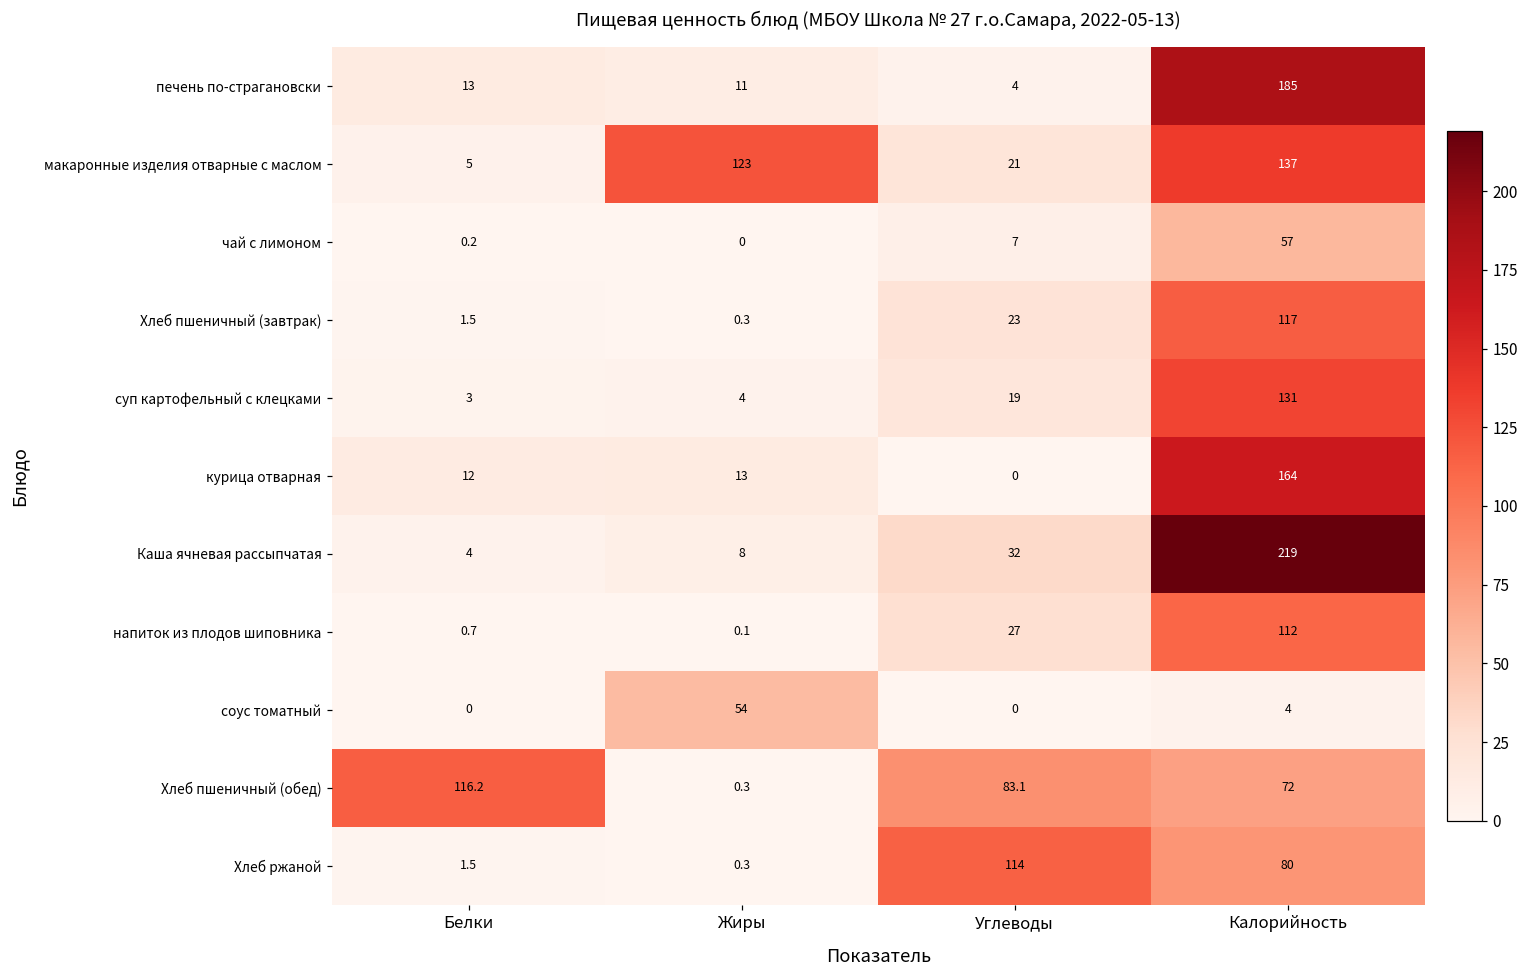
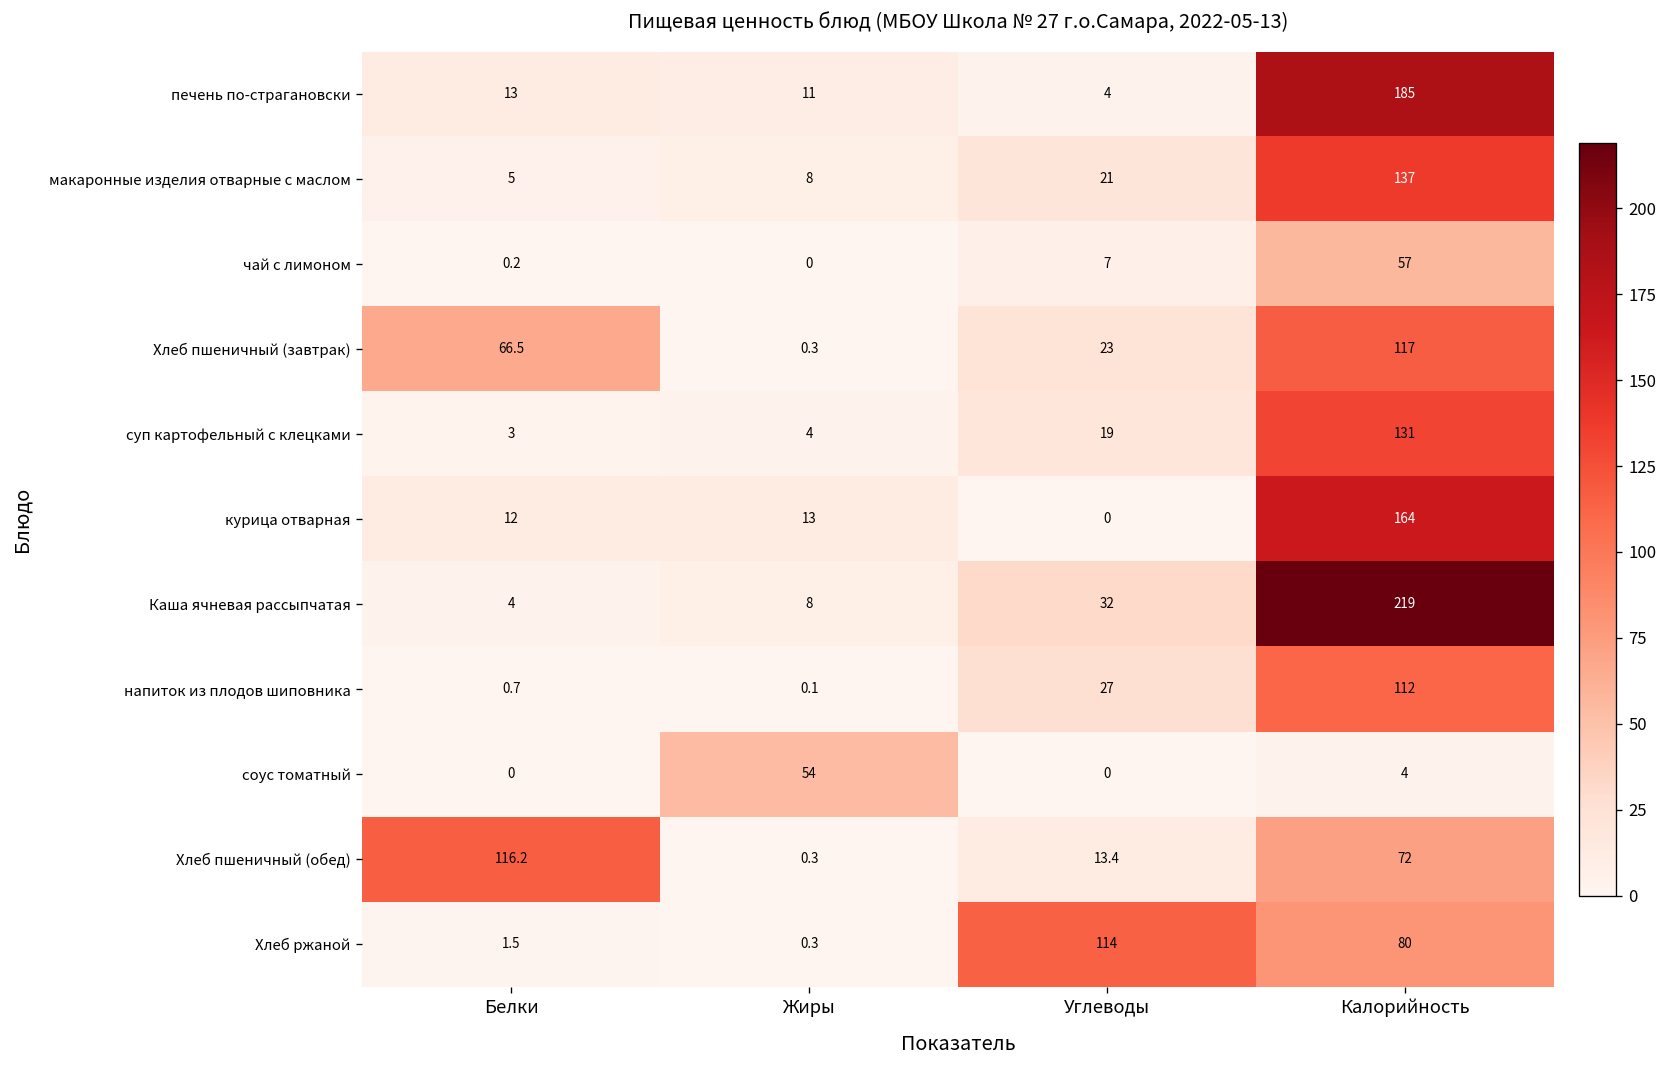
макаронные изделия отварные с маслом, Жиры: 123 -> 8
Хлеб пшеничный (завтрак), Белки: 1.5 -> 66.5
Хлеб пшеничный (обед), Углеводы: 83.1 -> 13.4
